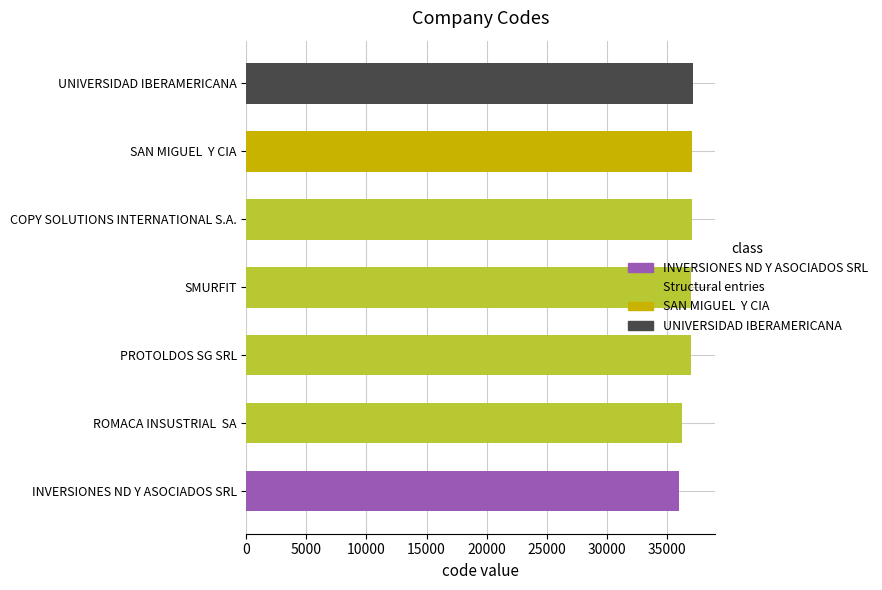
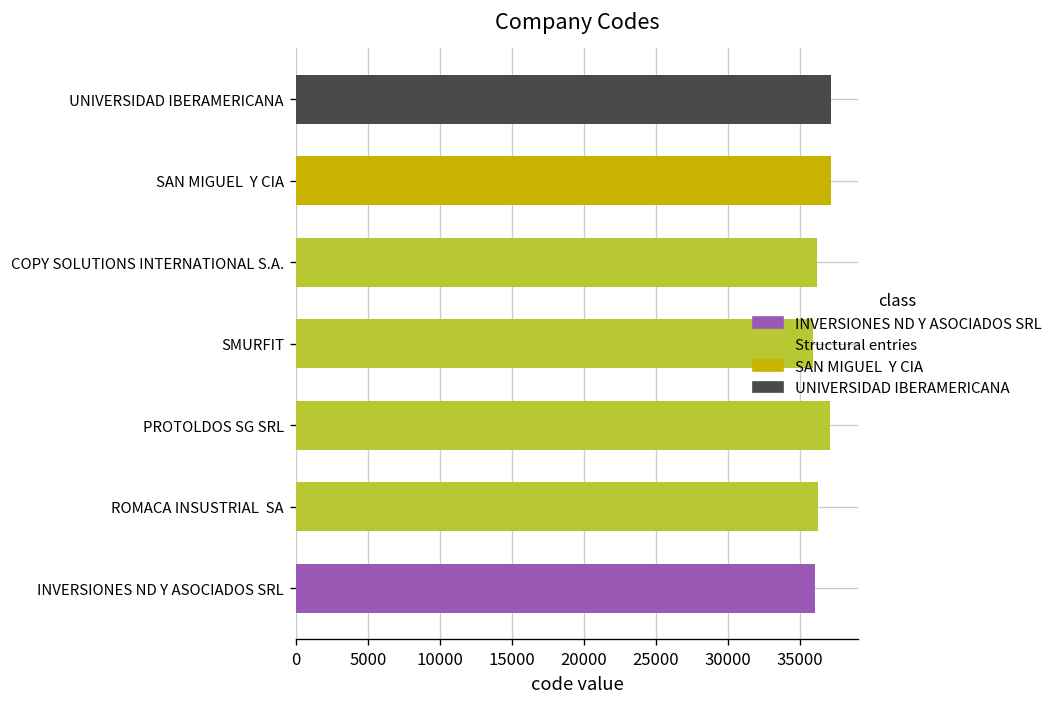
COPY SOLUTIONS INTERNATIONAL S.A.: 37100 -> 36200
SMURFIT: 37000 -> 35900
